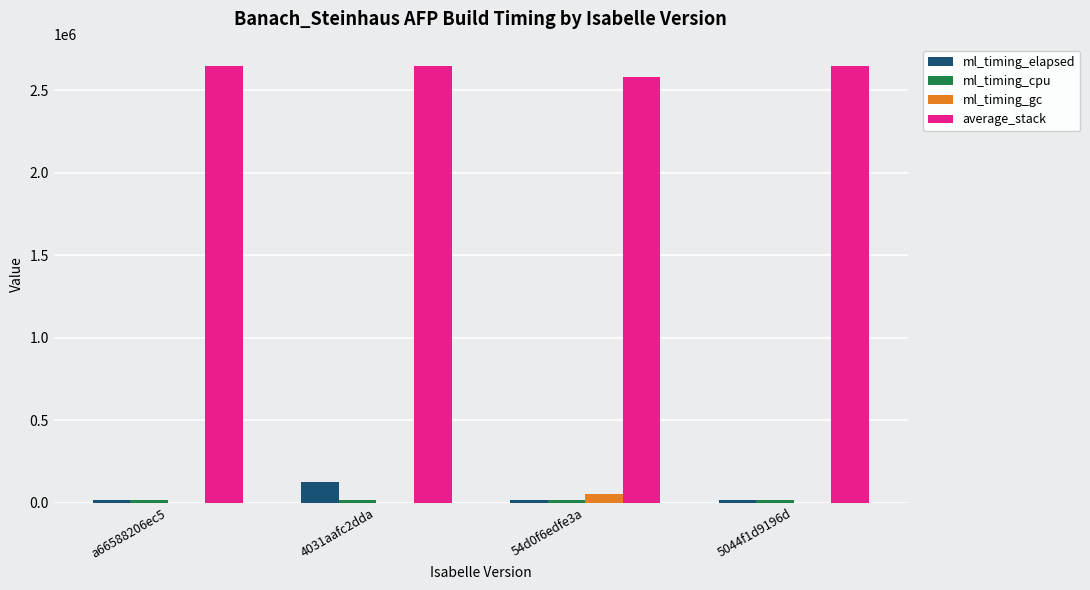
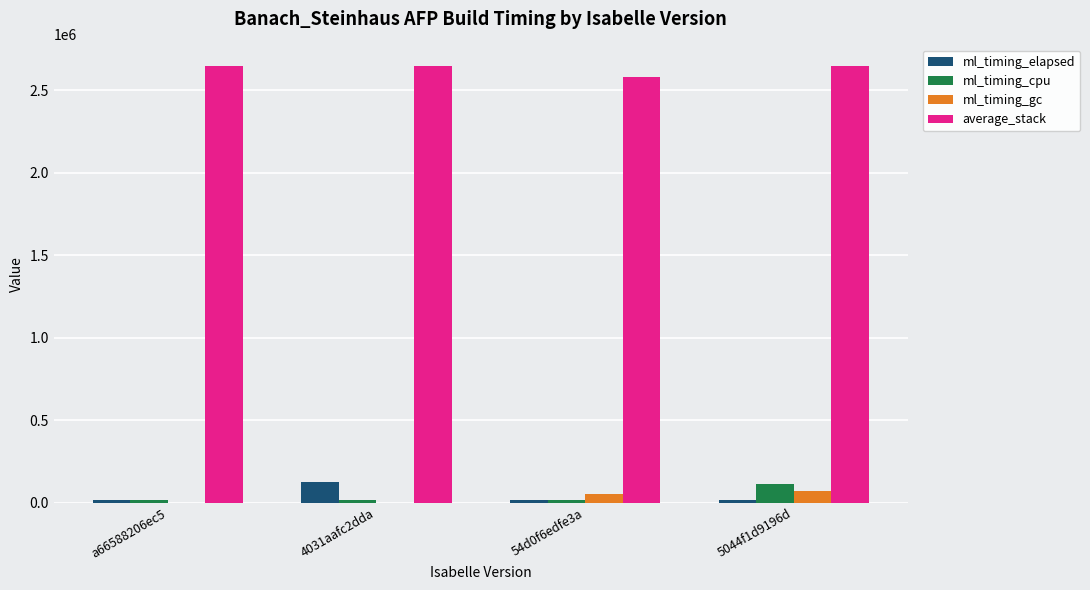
ml_timing_cpu, 5044f1d9196d: 20000 -> 110000
ml_timing_gc, 5044f1d9196d: 0 -> 70000
